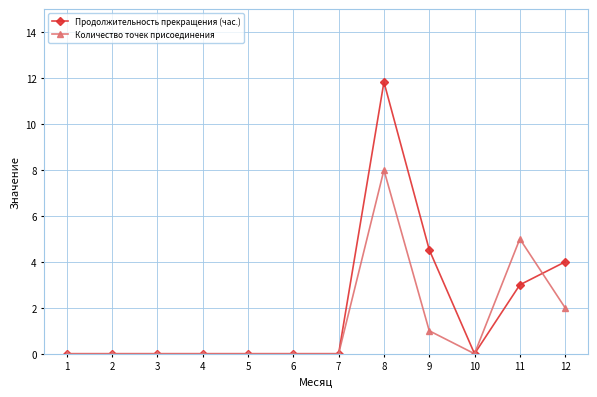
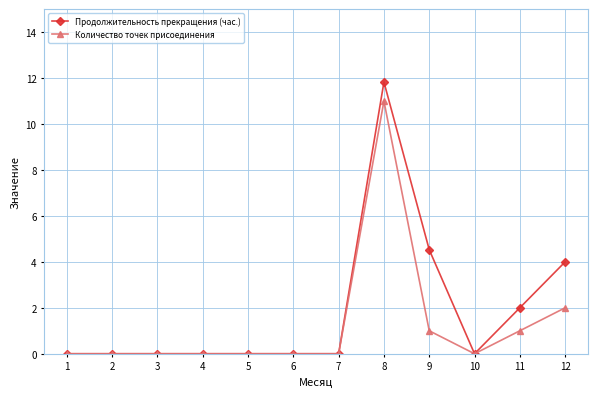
Количество точек присоединения, 8: 8 -> 11
Продолжительность прекращения (час.), 11: 3 -> 2
Количество точек присоединения, 11: 5 -> 1
